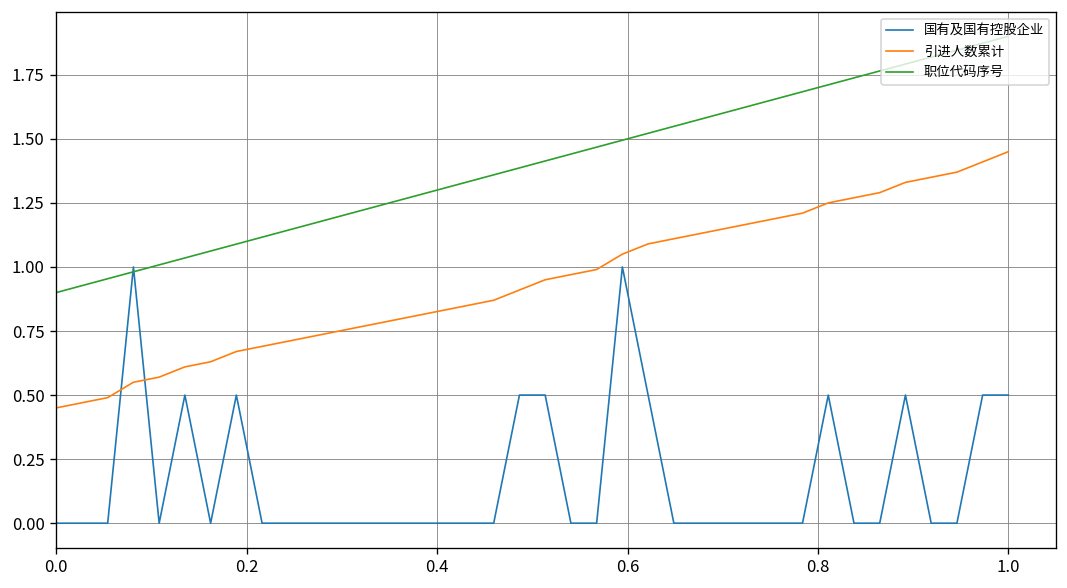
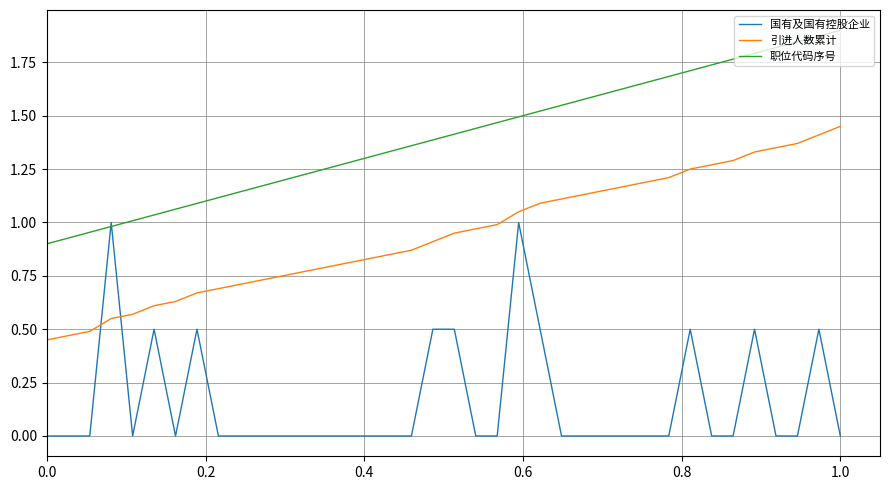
国有及国有控股企业, 1.0: 0.50 -> 0.00
